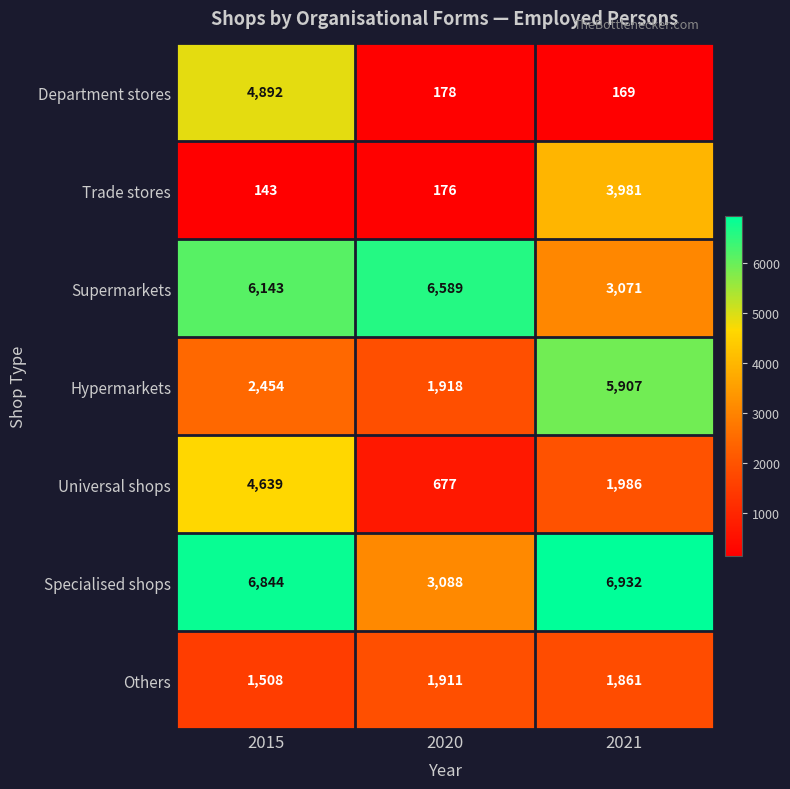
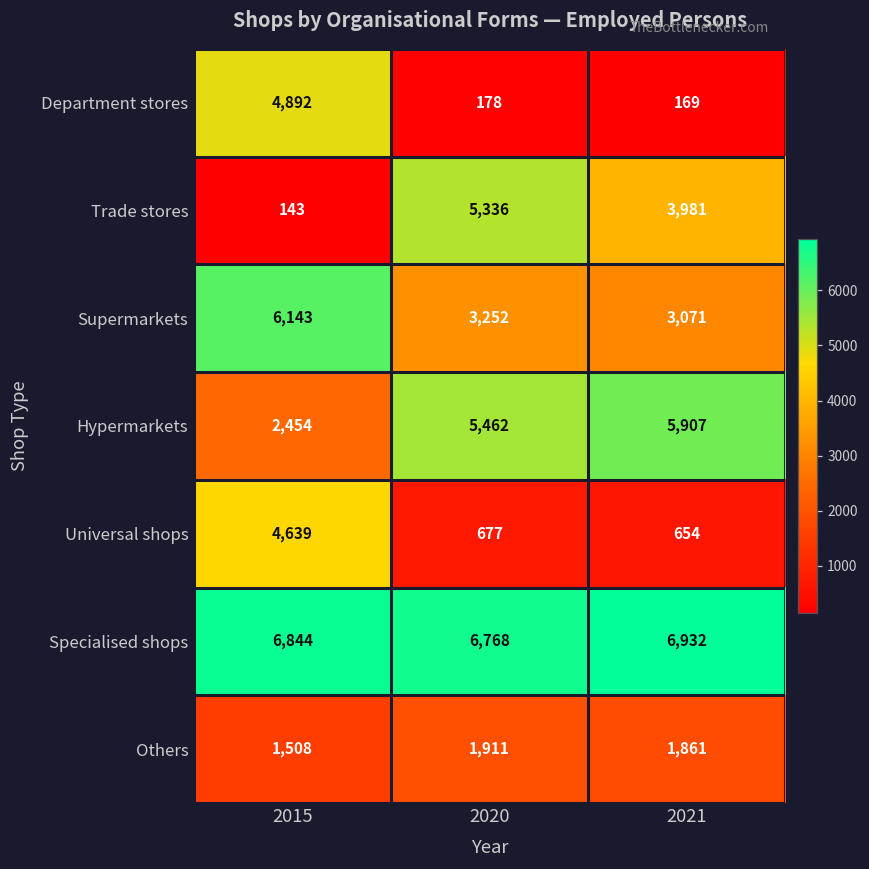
Trade stores, 2020: 176 -> 5,336
Supermarkets, 2020: 6,589 -> 3,252
Hypermarkets, 2020: 1,918 -> 5,462
Universal shops, 2021: 1,986 -> 654
Specialised shops, 2020: 3,088 -> 6,768
